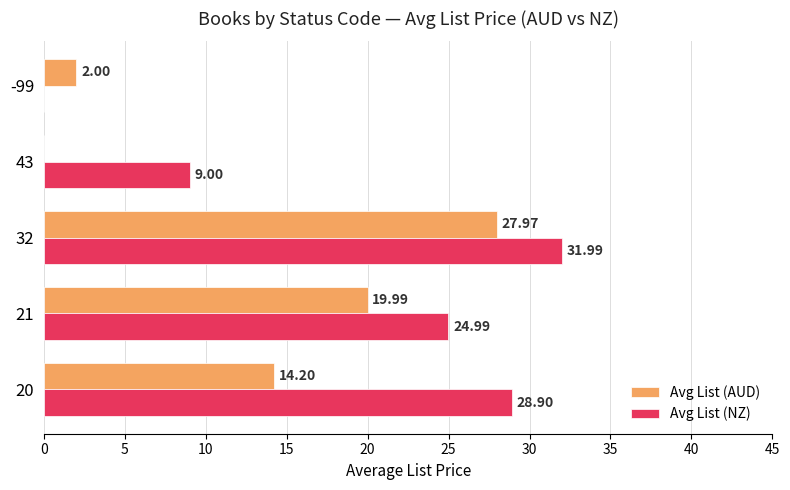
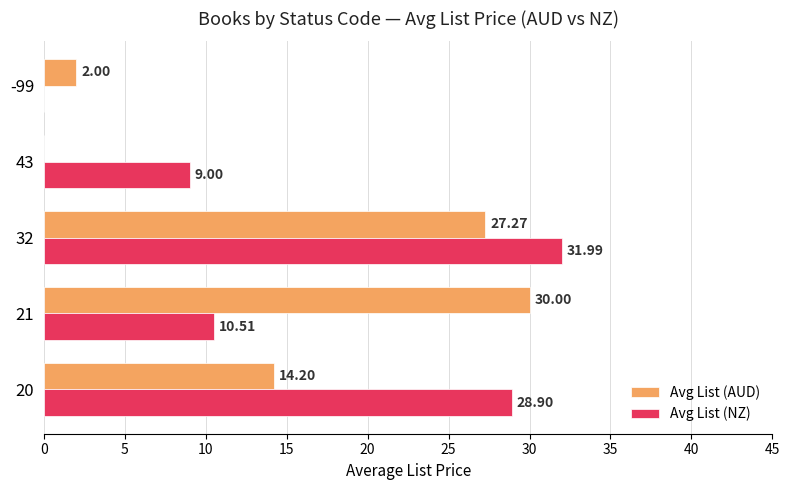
Avg List (AUD), 32: 27.97 -> 27.27
Avg List (AUD), 21: 19.99 -> 30.00
Avg List (NZ), 21: 24.99 -> 10.51
